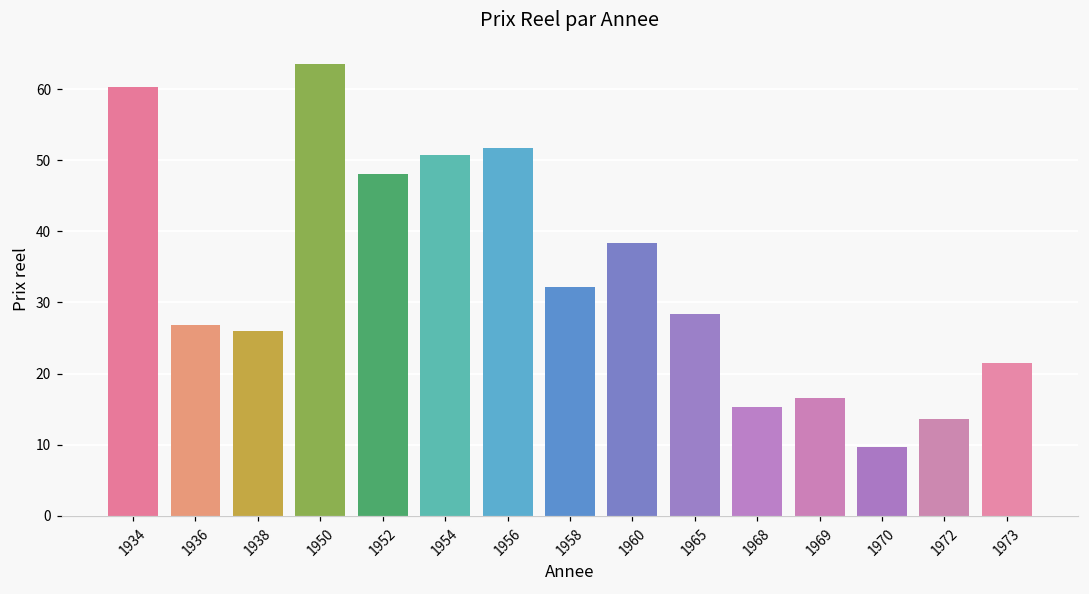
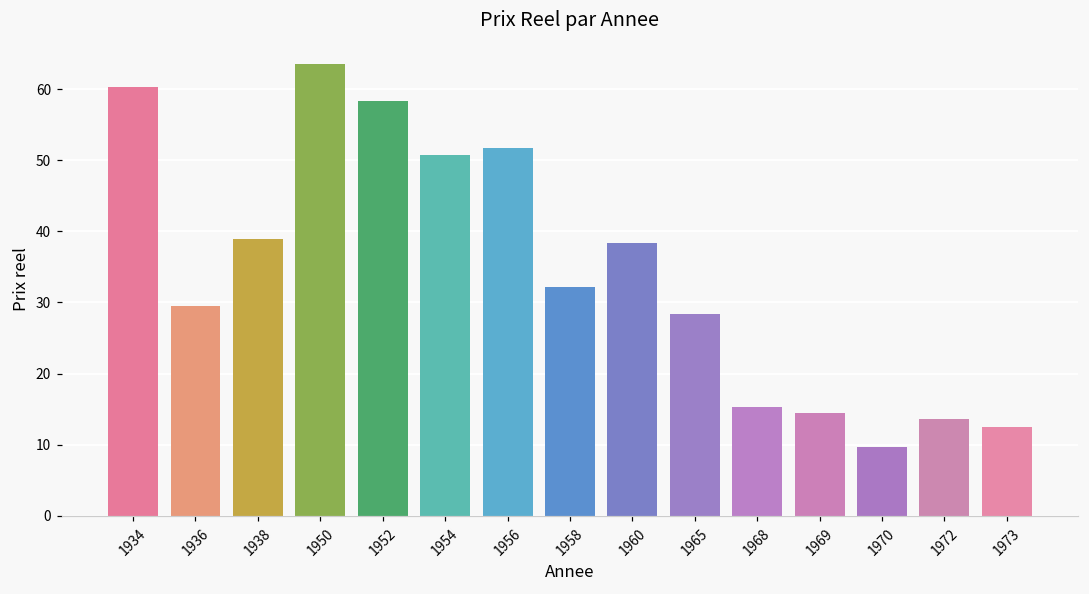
1936: 27 -> 29
1938: 26 -> 39
1952: 48 -> 58
1969: 17 -> 14
1973: 21 -> 13
